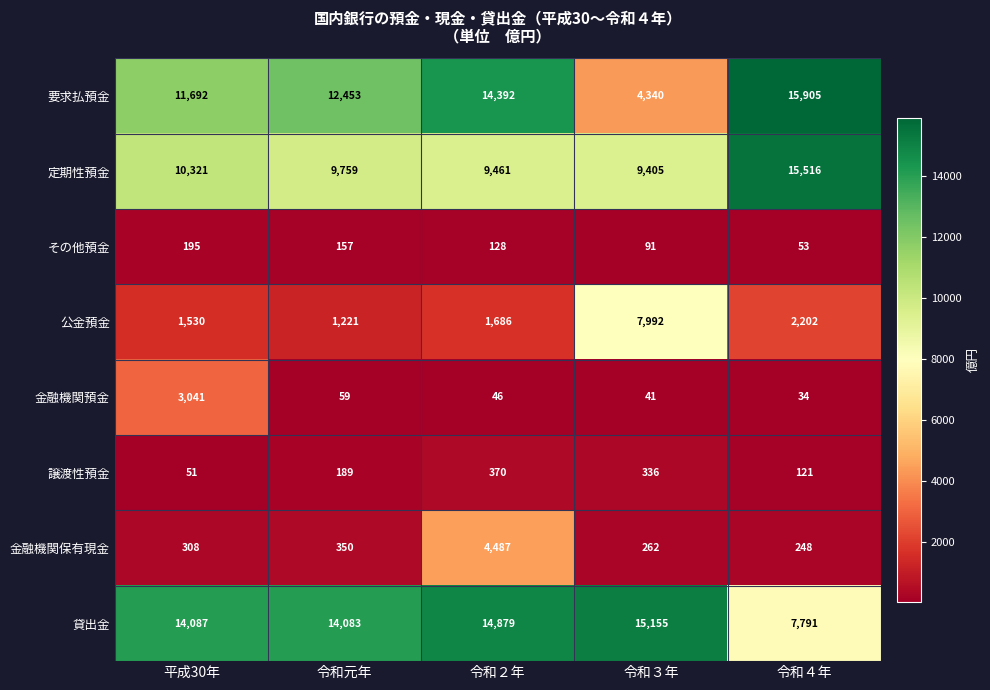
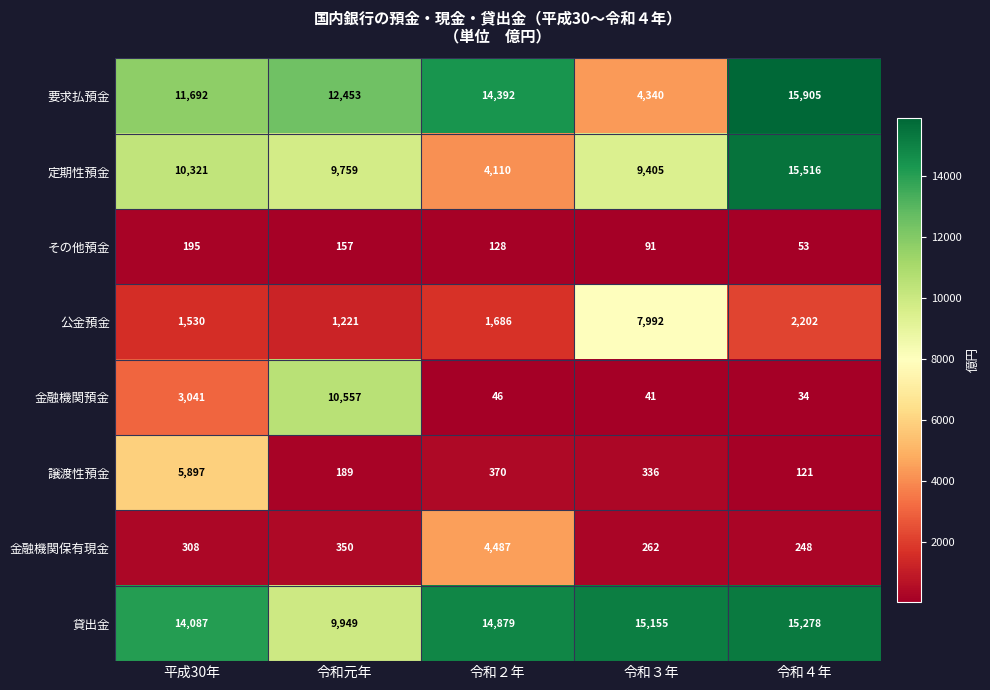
定期性預金, 令和２年: 9,461 -> 4,110
金融機関預金, 令和元年: 59 -> 10,557
譲渡性預金, 平成30年: 51 -> 5,897
貸出金, 令和元年: 14,083 -> 9,949
貸出金, 令和４年: 7,791 -> 15,278
